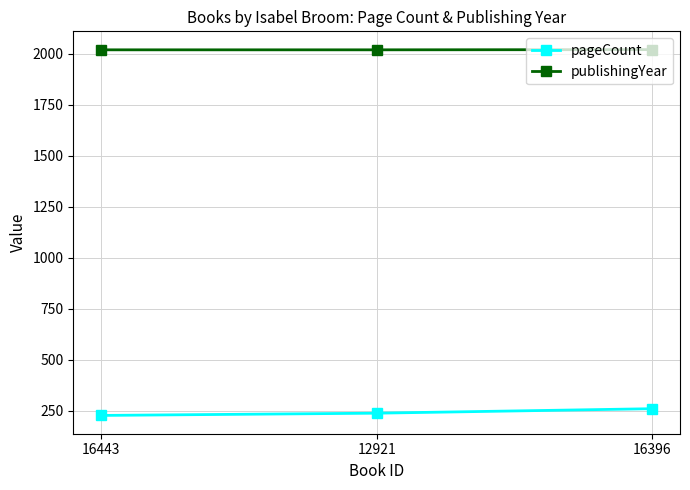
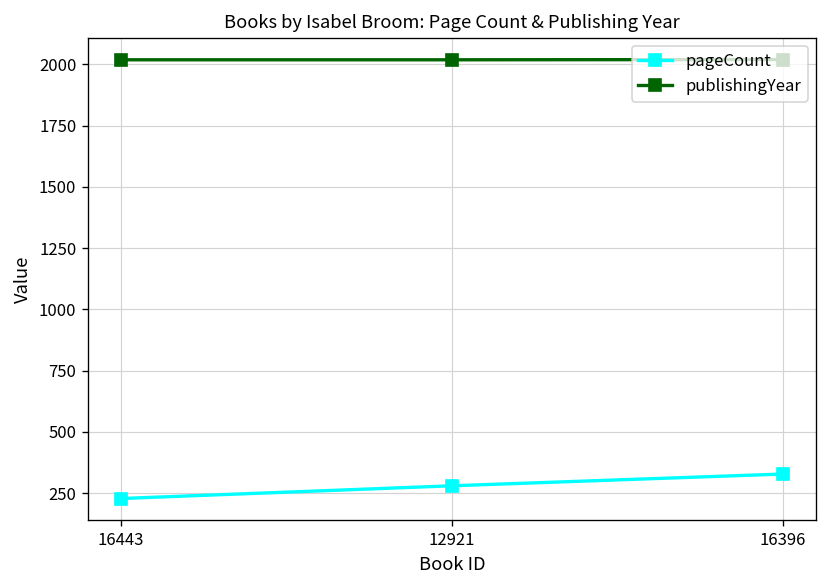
pageCount, 12921: 240 -> 280
pageCount, 16396: 260 -> 330
